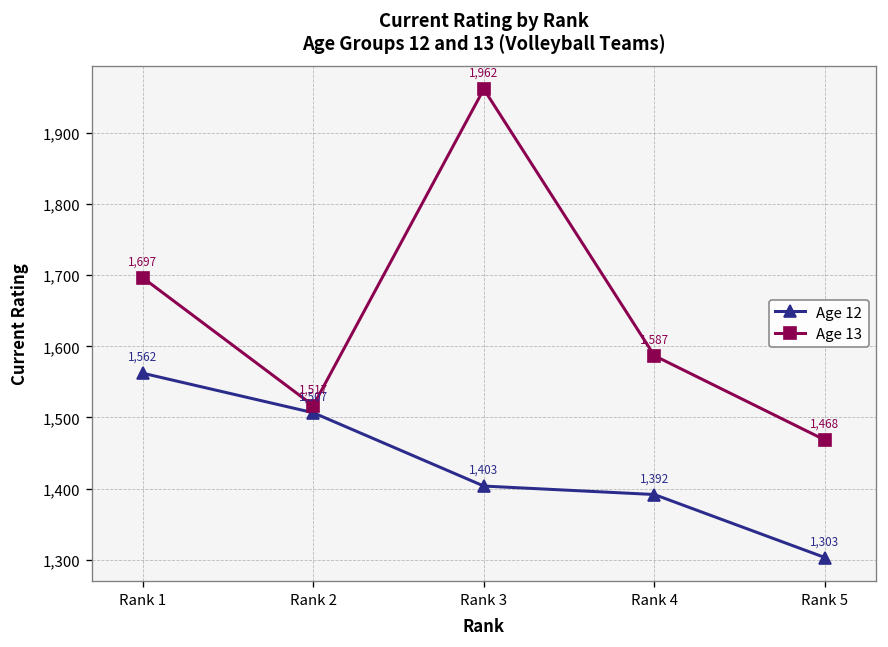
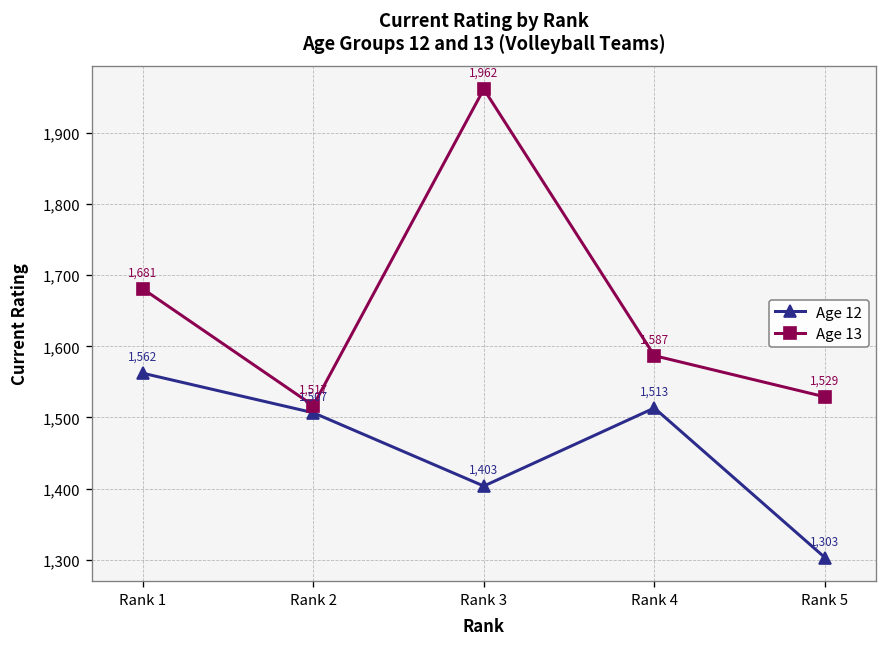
Age 13, Rank 1: 1,697 -> 1,681
Age 12, Rank 4: 1,392 -> 1,513
Age 13, Rank 5: 1,468 -> 1,529
